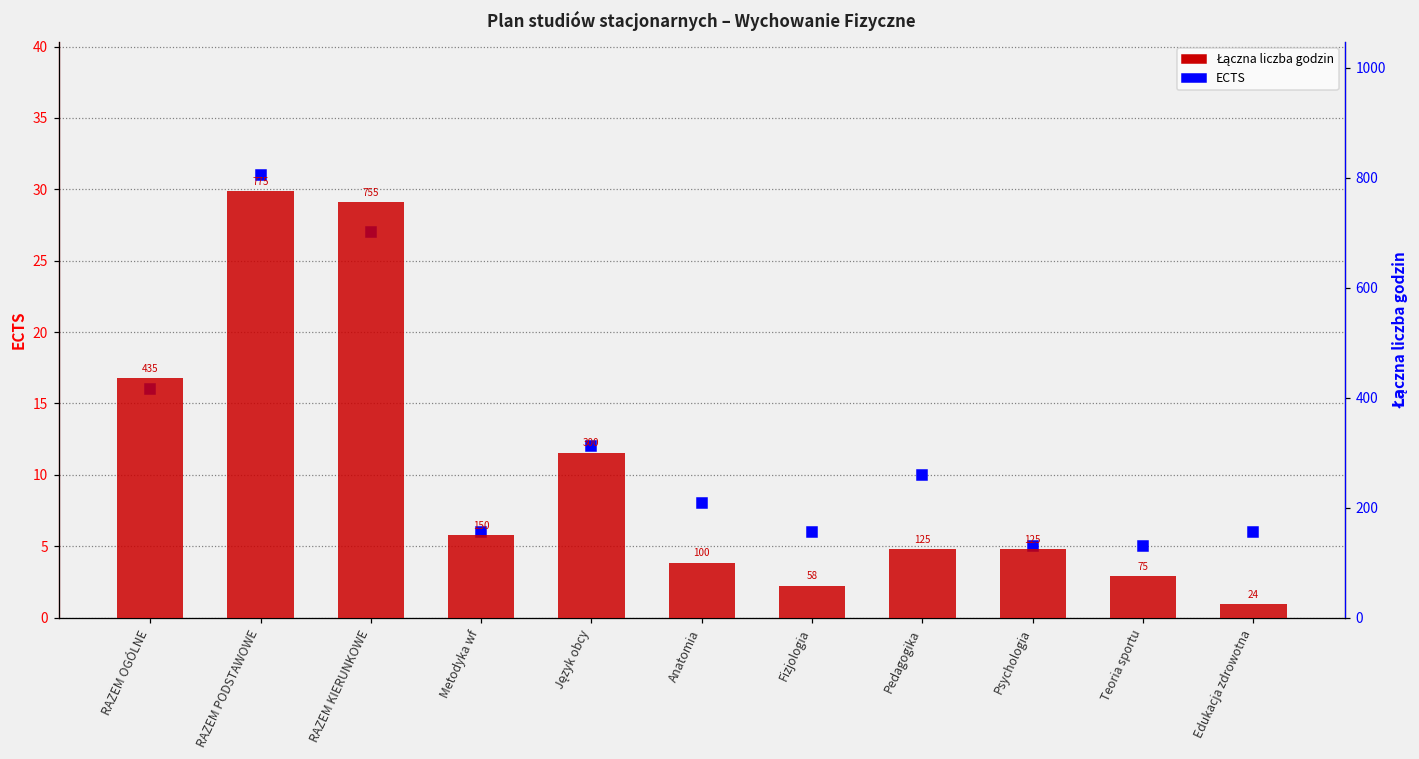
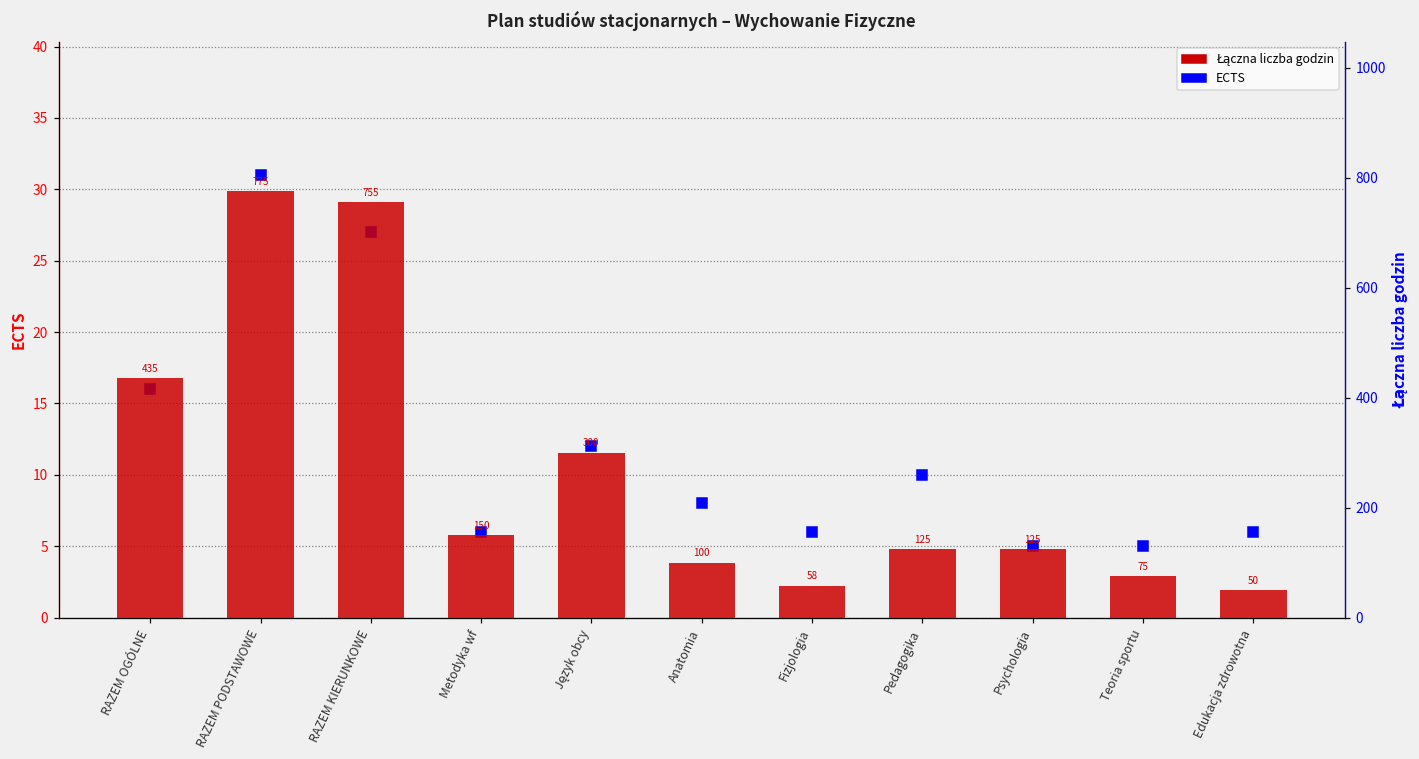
Łączna liczba godzin, Edukacja zdrowotna: 24 -> 50
